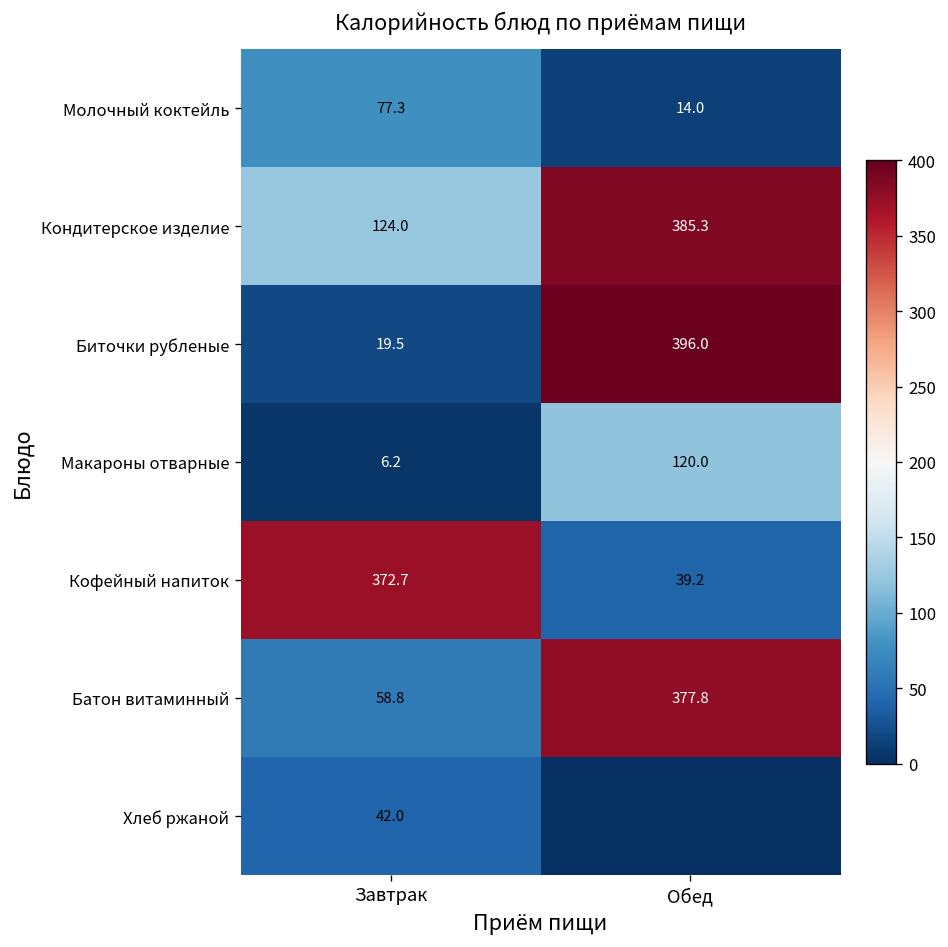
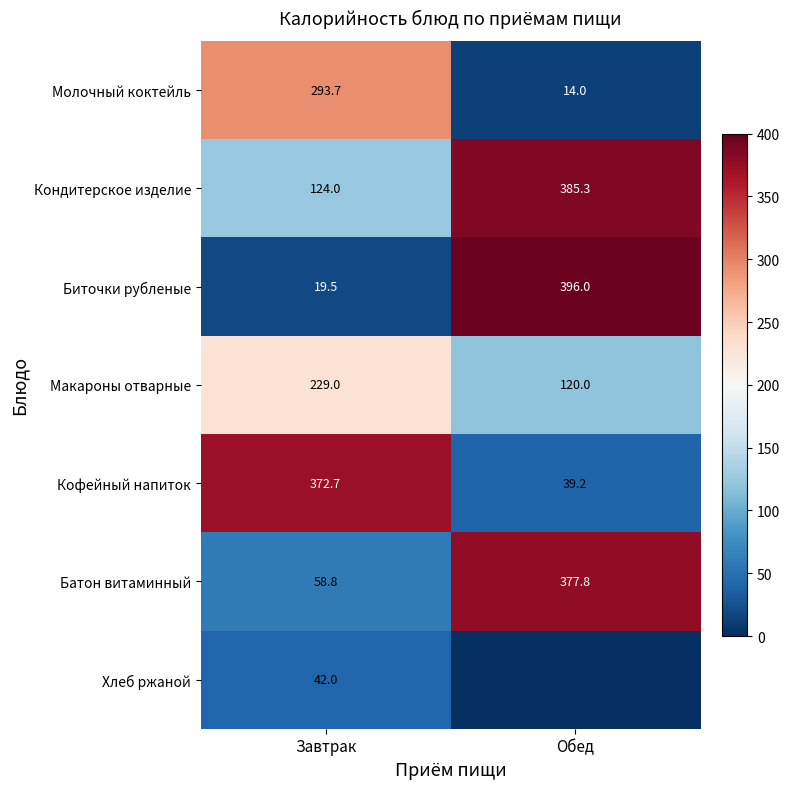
Молочный коктейль, Завтрак: 77.3 -> 293.7
Макароны отварные, Завтрак: 6.2 -> 229.0
